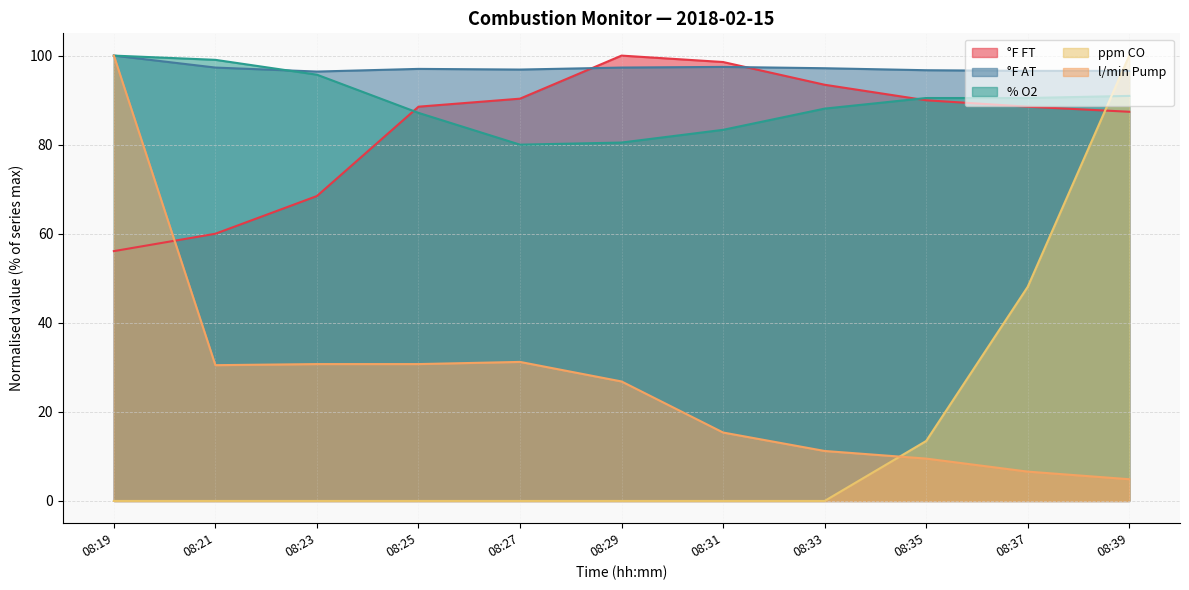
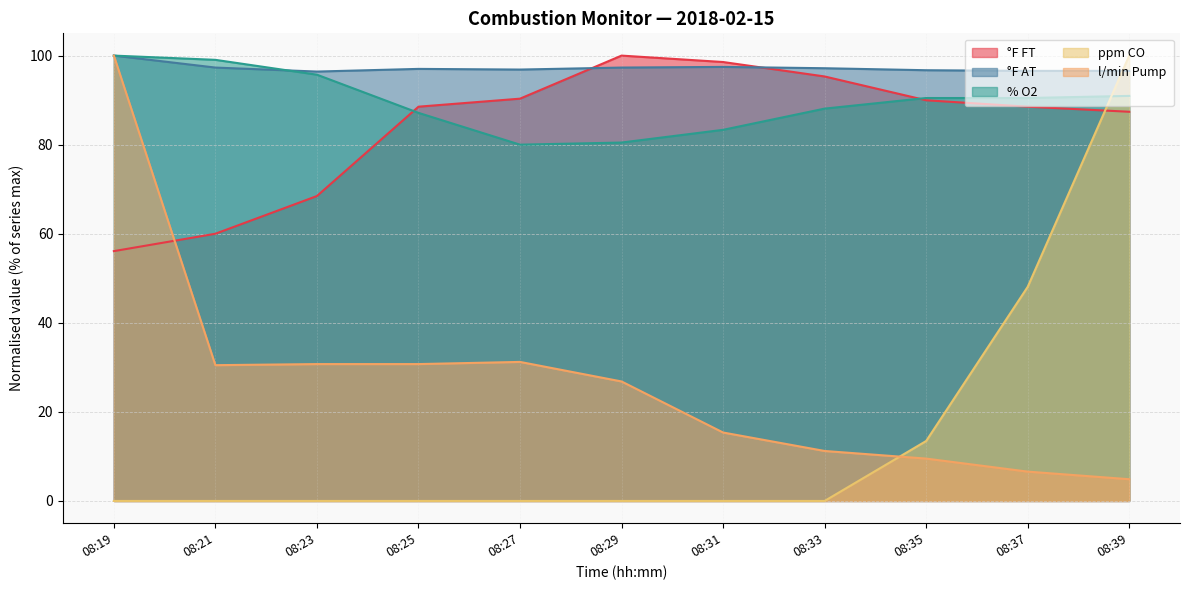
°F FT, 08:33: 93 -> 95
